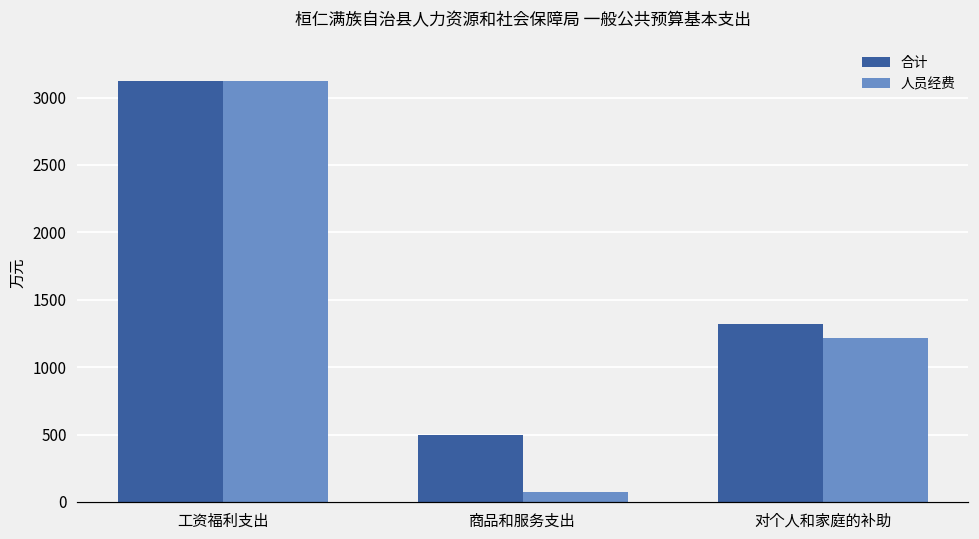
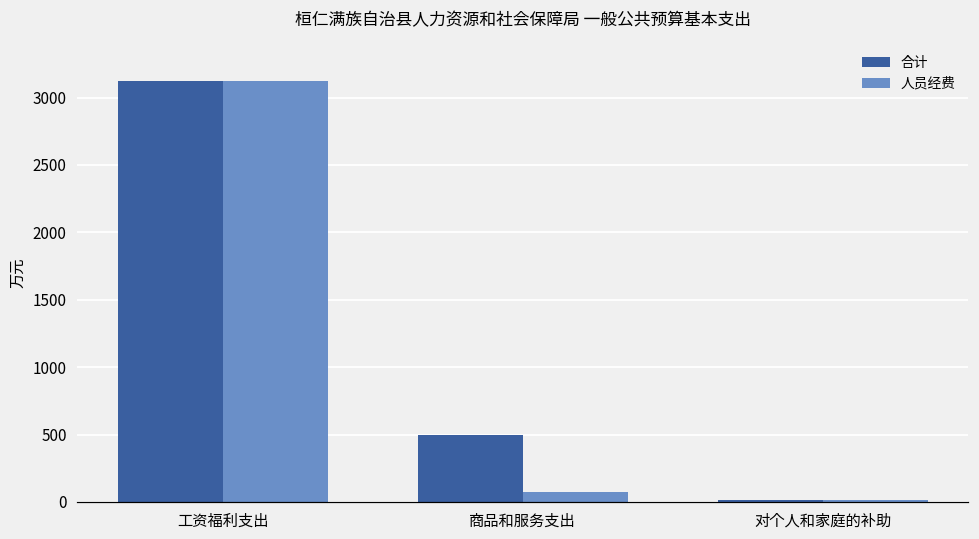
合计, 对个人和家庭的补助: 1320 -> 10
人员经费, 对个人和家庭的补助: 1210 -> 10
